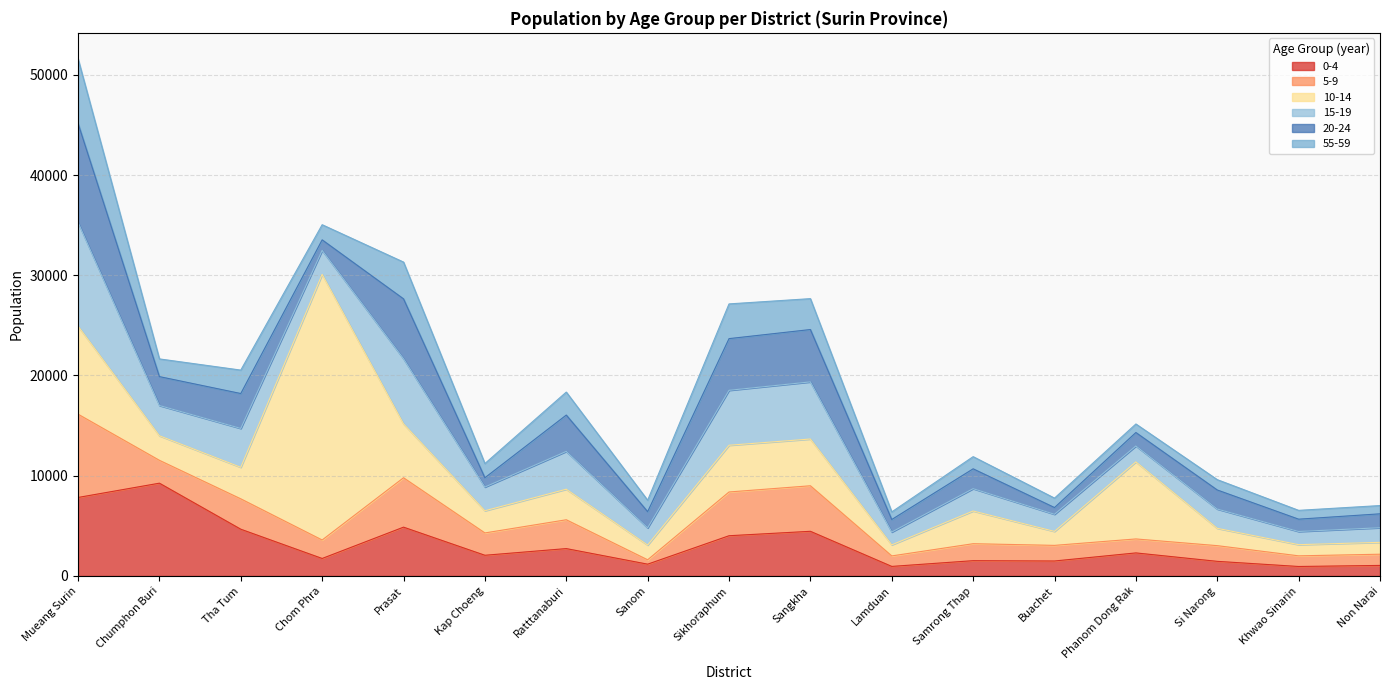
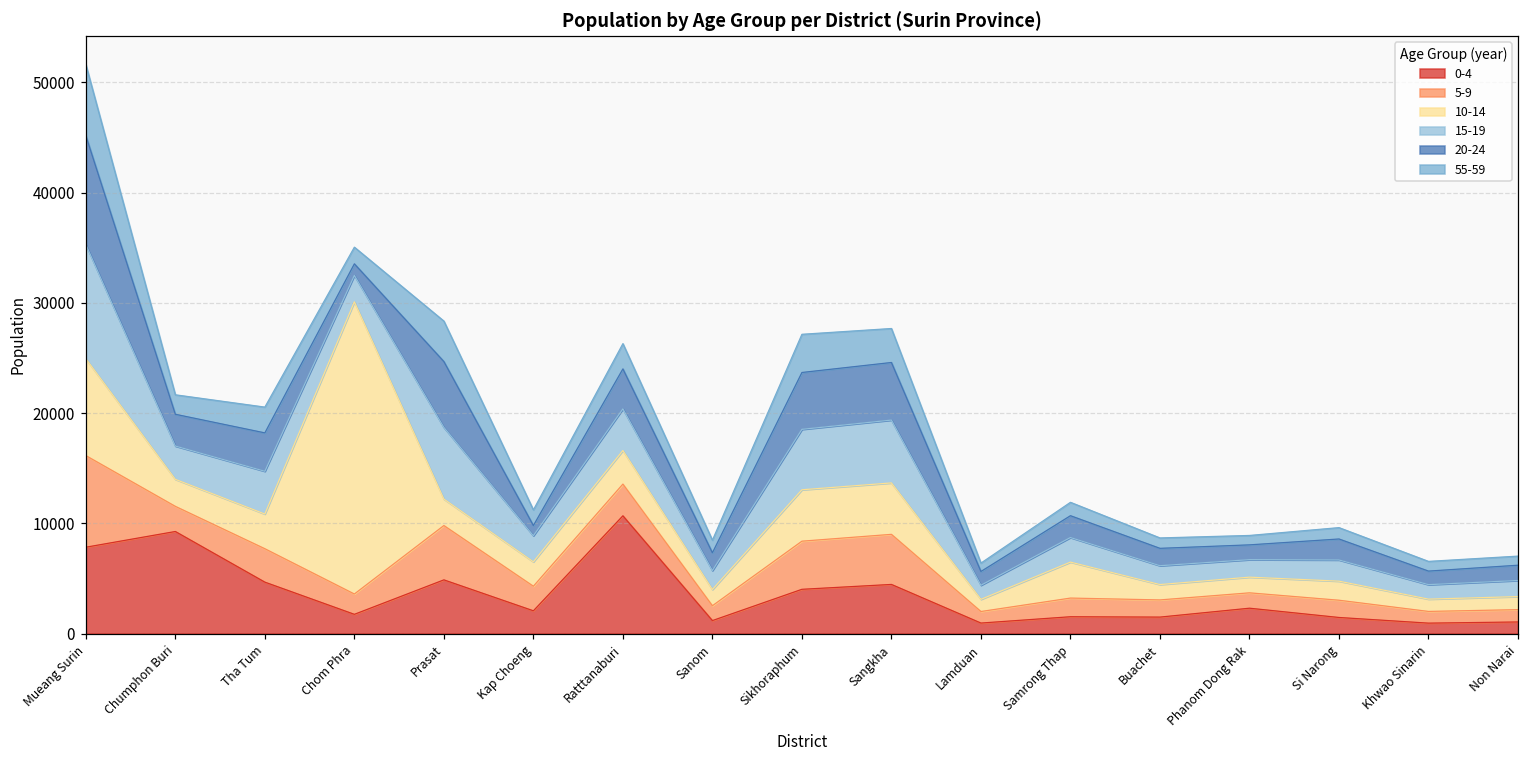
10-14, Prasat: 5400 -> 2400
0-4, Ratttanaburi: 2700 -> 10700
5-9, Sanom: 400 -> 1300
20-24, Buachet: 700 -> 1600
10-14, Phanom Dong Rak: 7700 -> 1400
